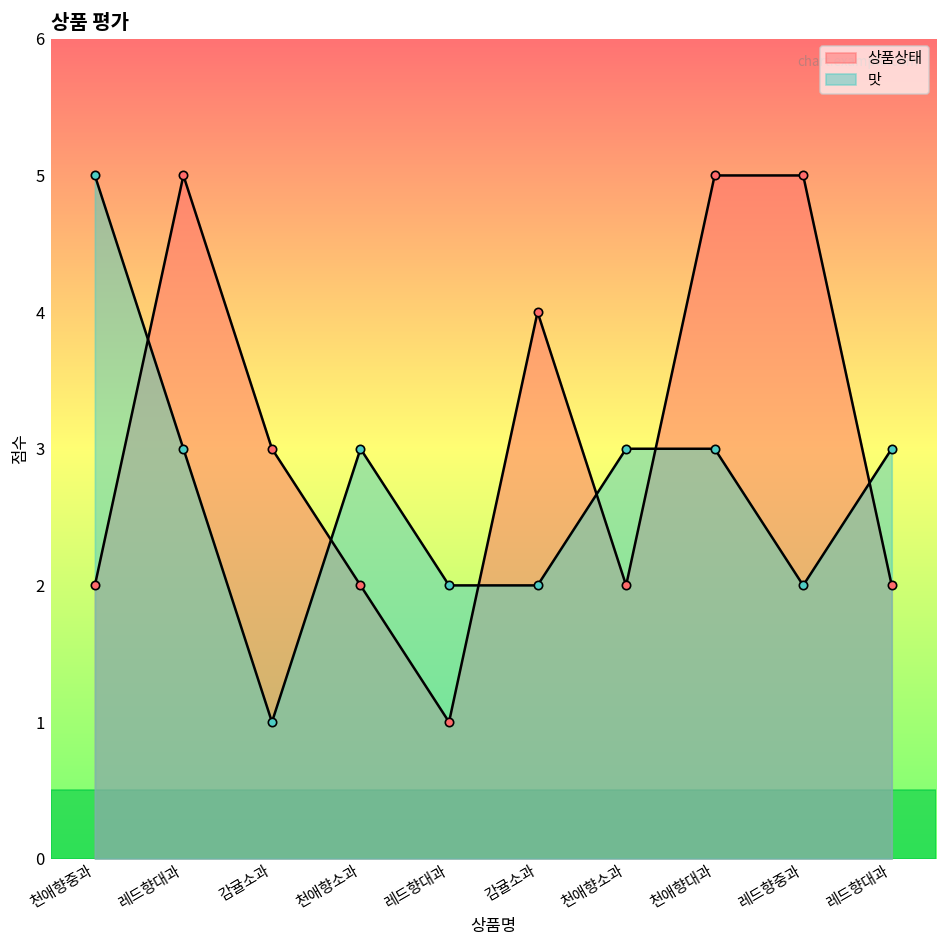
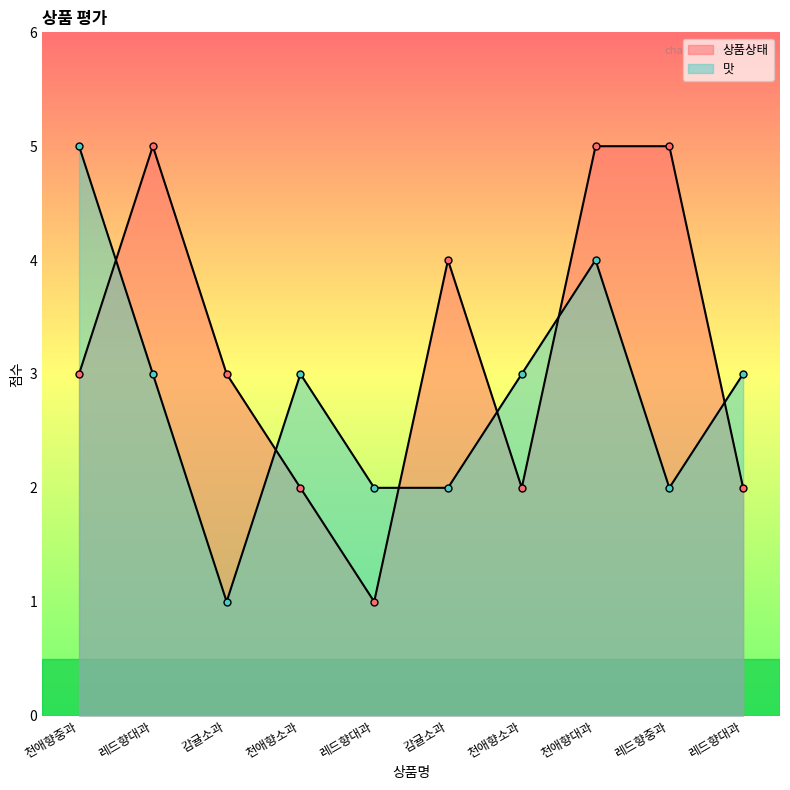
상품상태, 천애향중과: 2 -> 3
맛, 천애향대과: 3 -> 4
